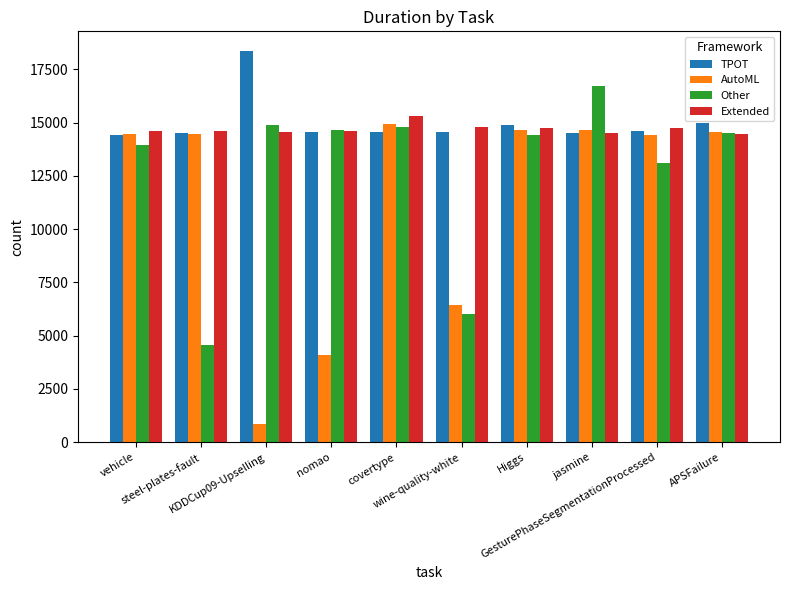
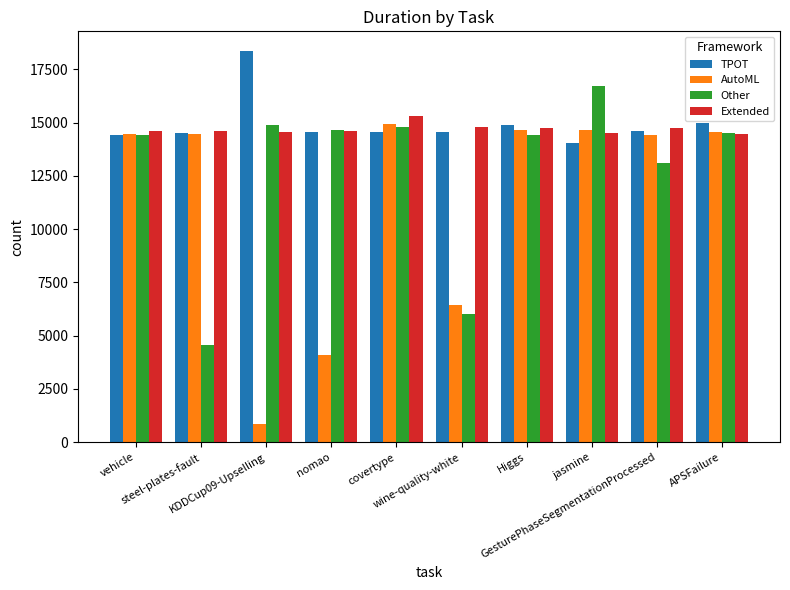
Other, vehicle: 13900 -> 14400
TPOT, jasmine: 14500 -> 14000
